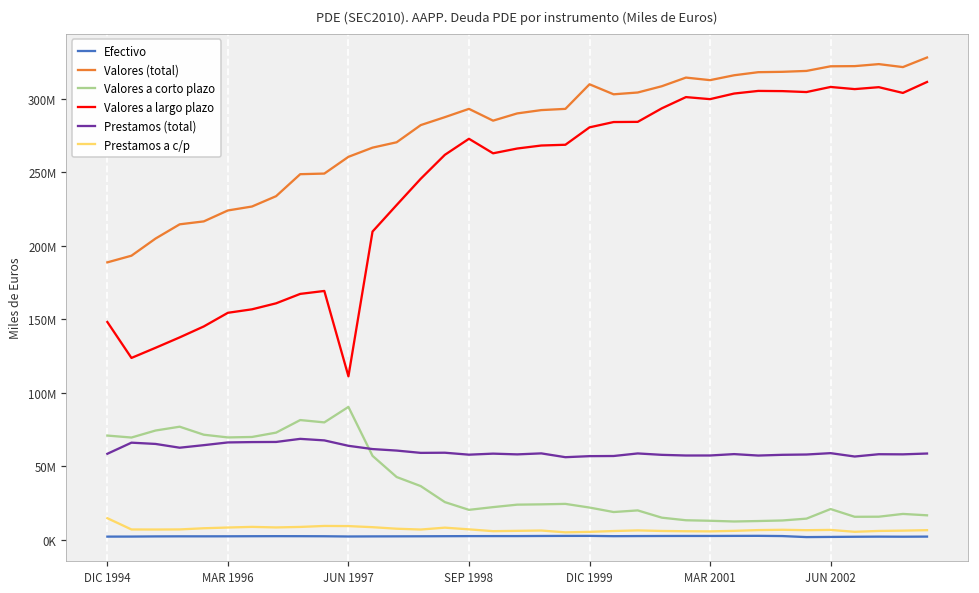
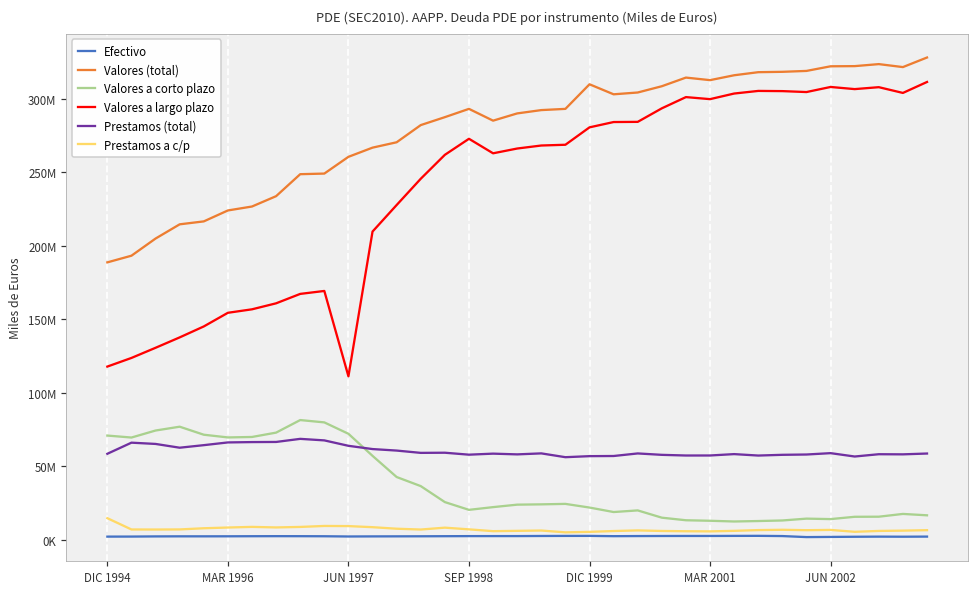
Valores a largo plazo, DIC 1994: 148000000 -> 118000000
Valores a corto plazo, JUN 1997: 90000000 -> 72000000
Valores a corto plazo, JUN 2002: 21000000 -> 14000000
